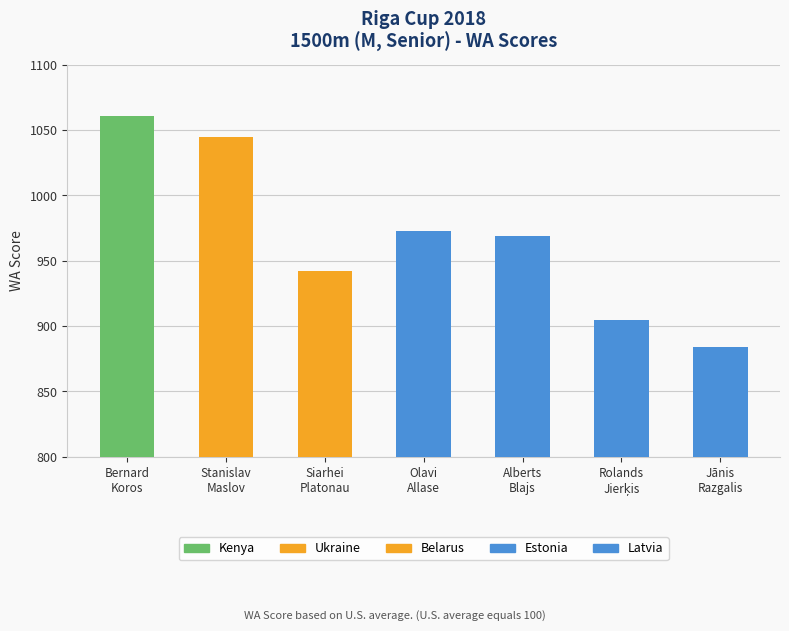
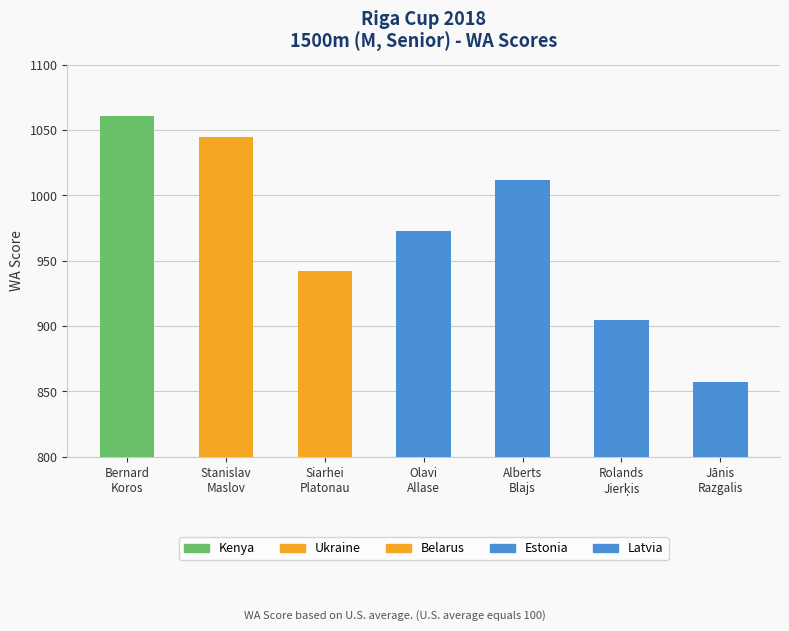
Alberts Blajs: 969 -> 1012
Jānis Razgalis: 884 -> 857
